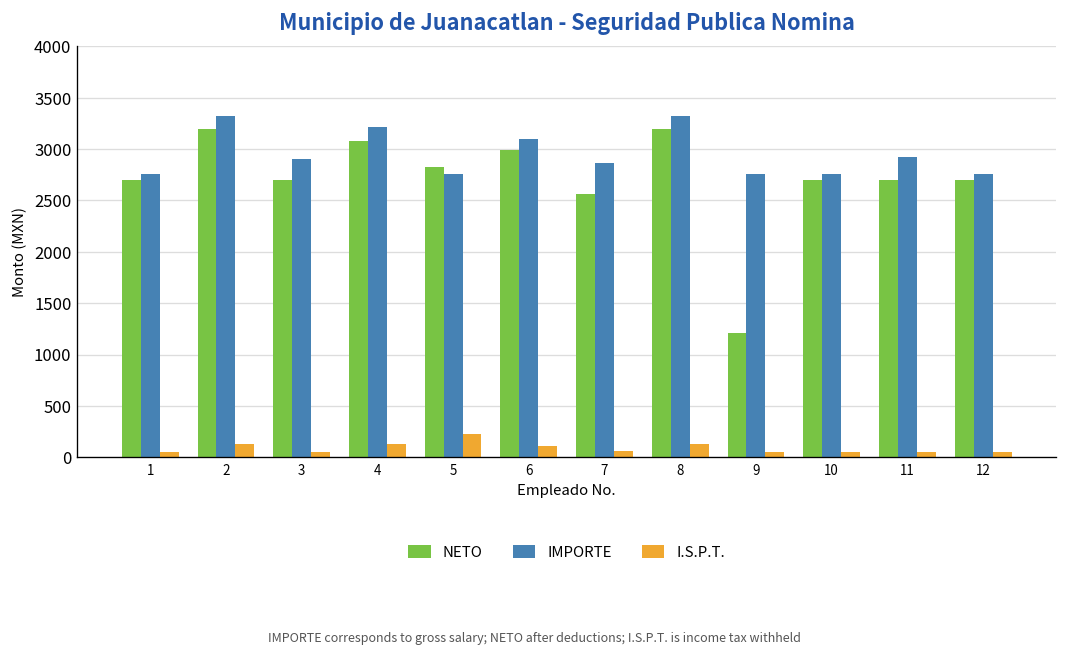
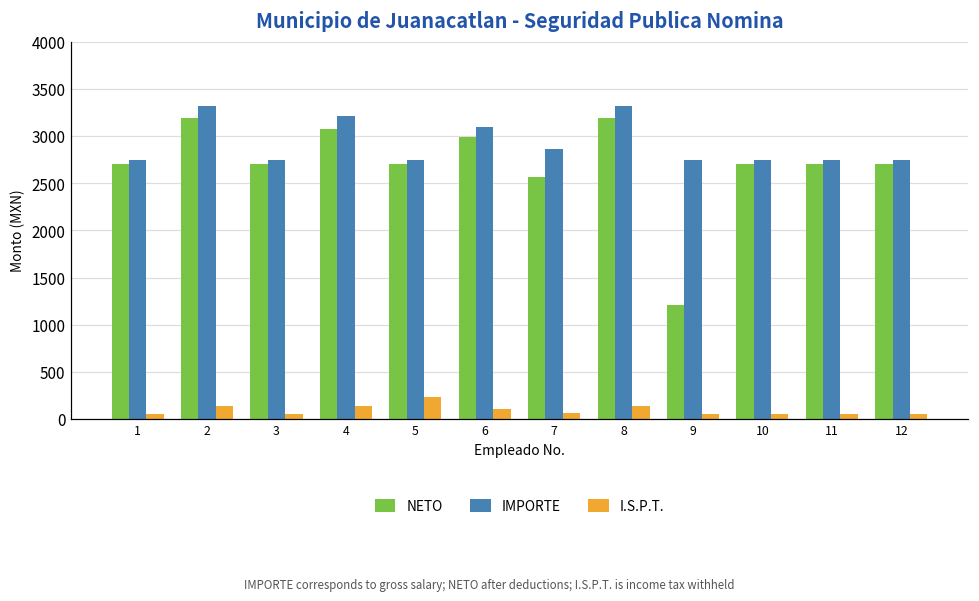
IMPORTE, 3: 2900 -> 2800
NETO, 5: 2800 -> 2700
IMPORTE, 11: 2900 -> 2800
